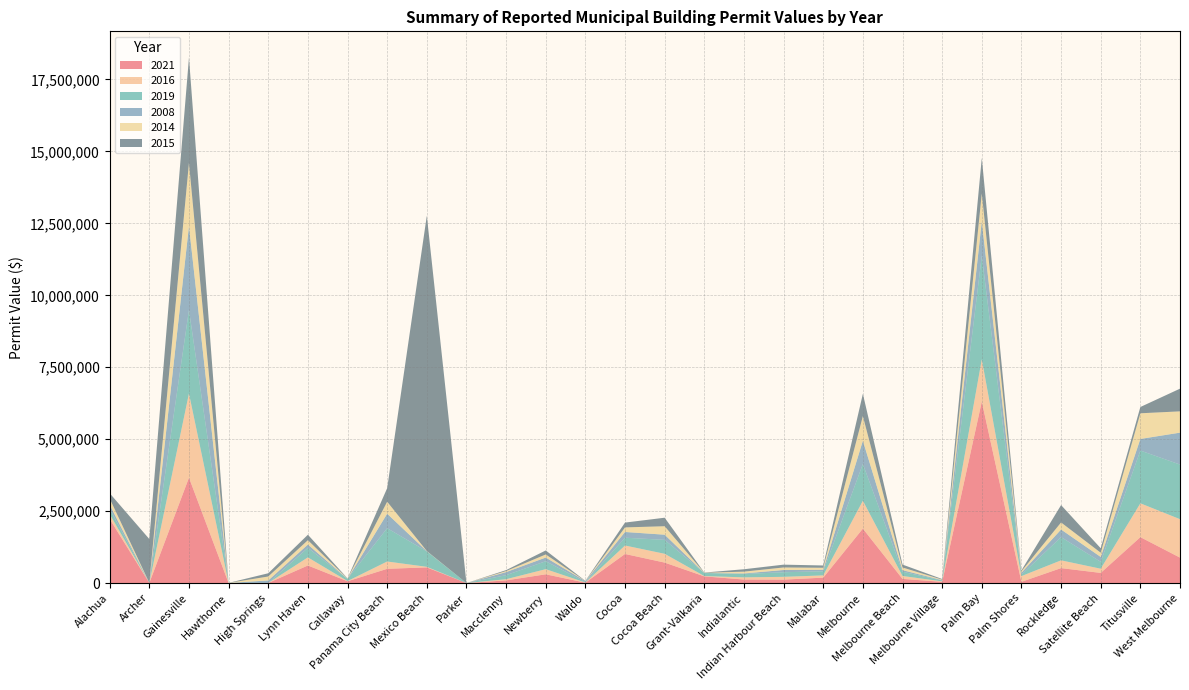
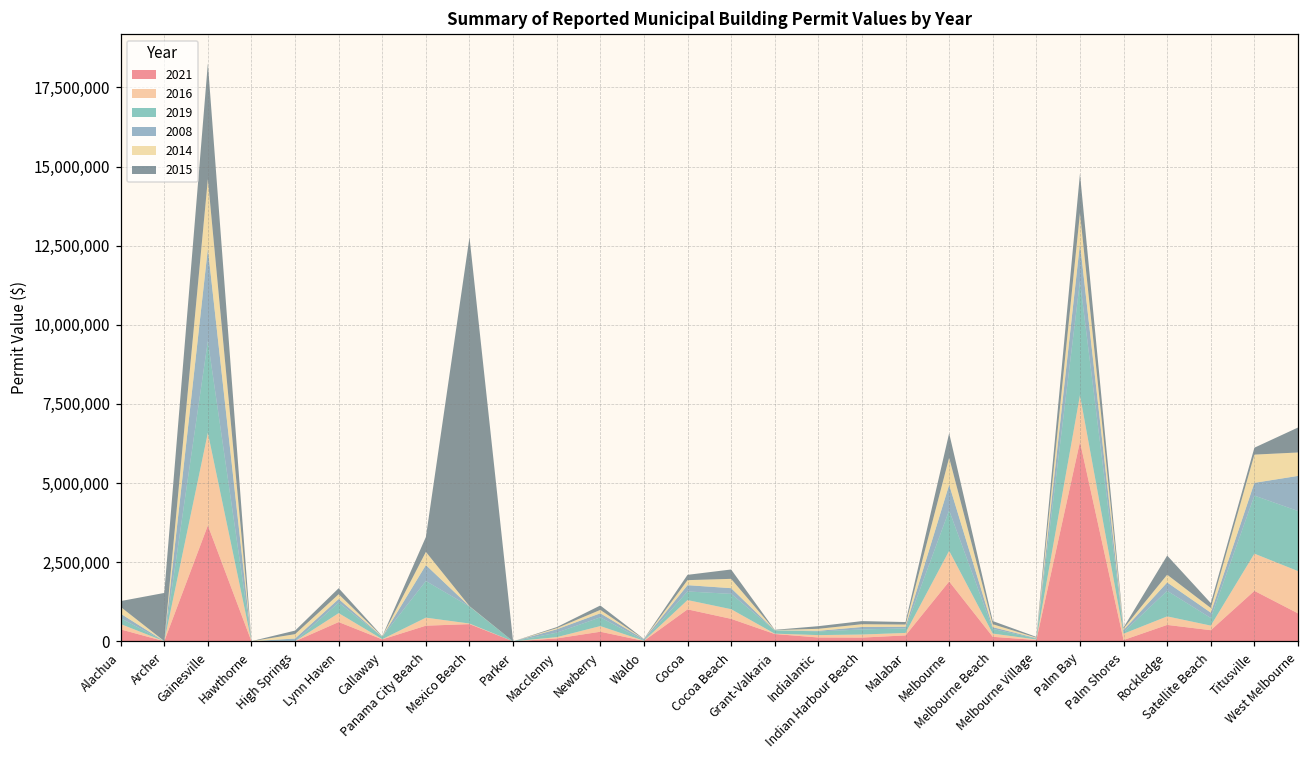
2021, Alachua: 2,200,000 -> 400,000
